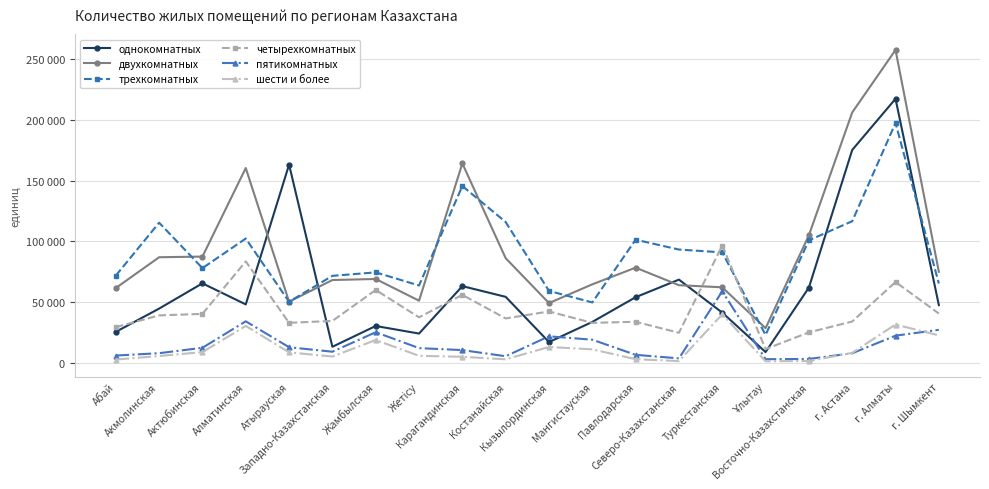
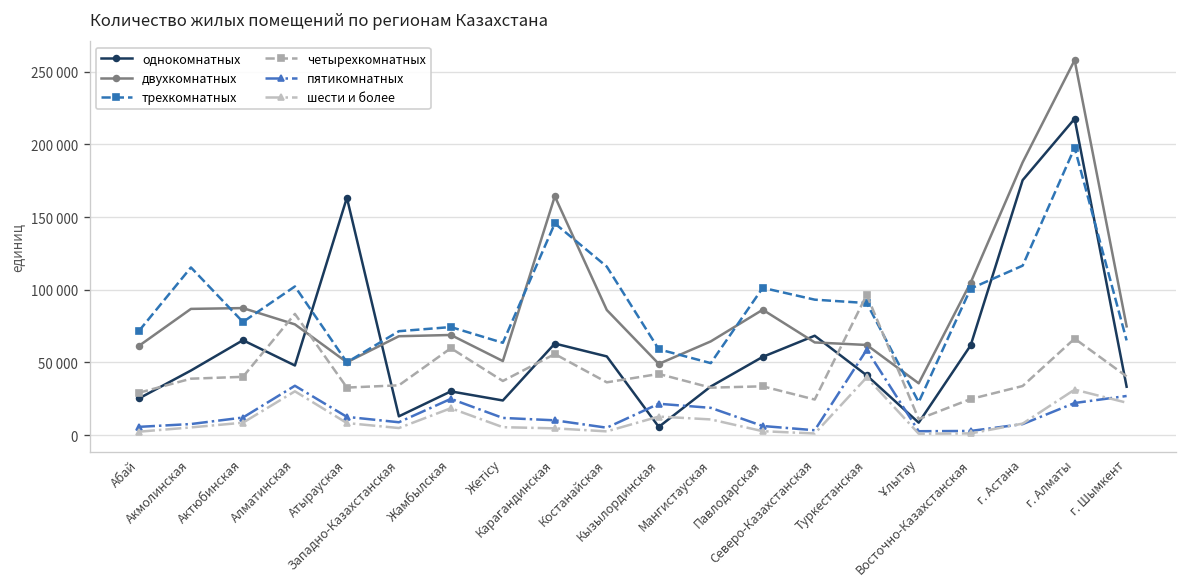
двухкомнатных, Алматинская: 160000 -> 76000
однокомнатных, Кызылординская: 17000 -> 6000
двухкомнатных, Павлодарская: 78000 -> 86000
двухкомнатных, Ұлытау: 28000 -> 36000
двухкомнатных, г. Астана: 206000 -> 188000
однокомнатных, г. Шымкент: 47000 -> 33000
